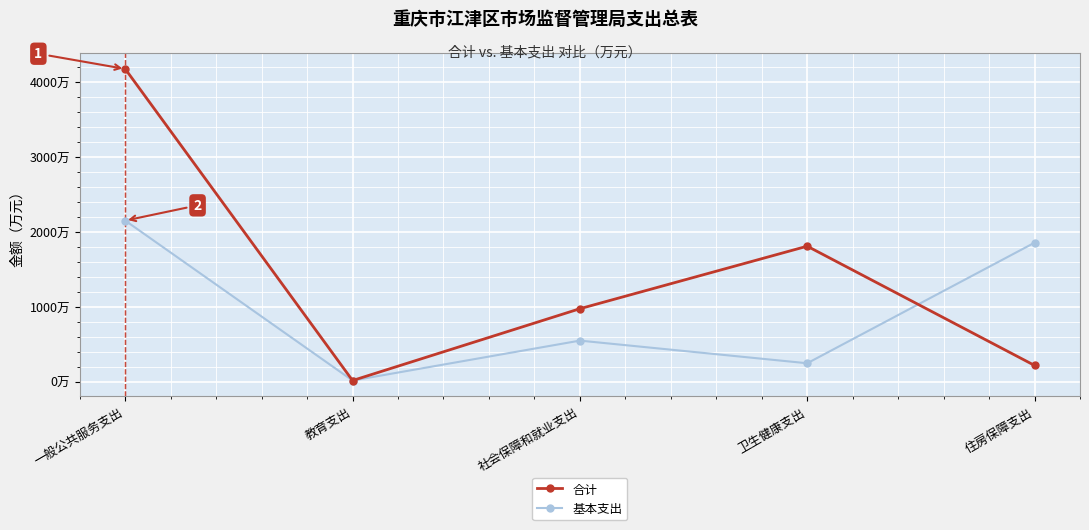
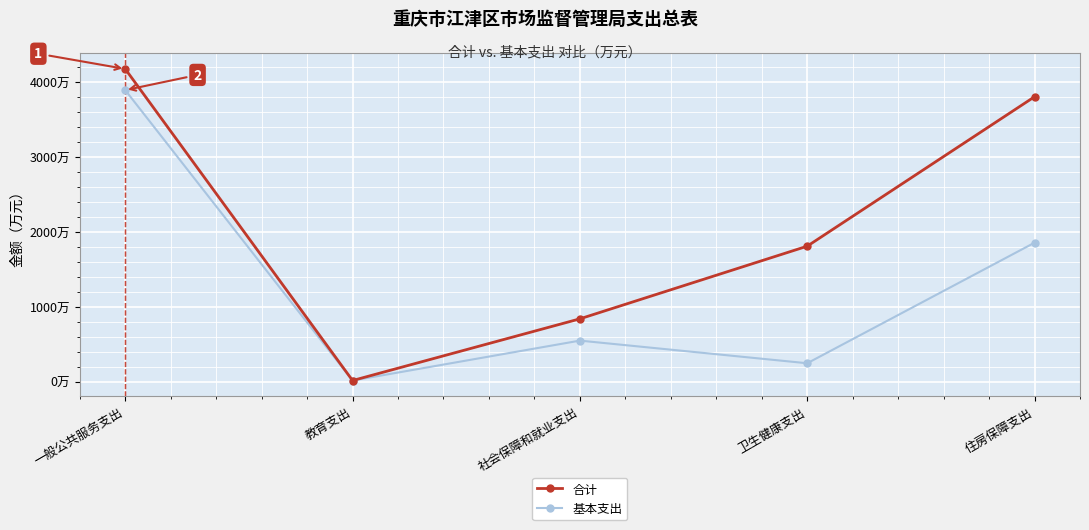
基本支出, 一般公共服务支出: 2200万 -> 3900万
合计, 社会保障和就业支出: 1000万 -> 800万
合计, 住房保障支出: 200万 -> 3800万
